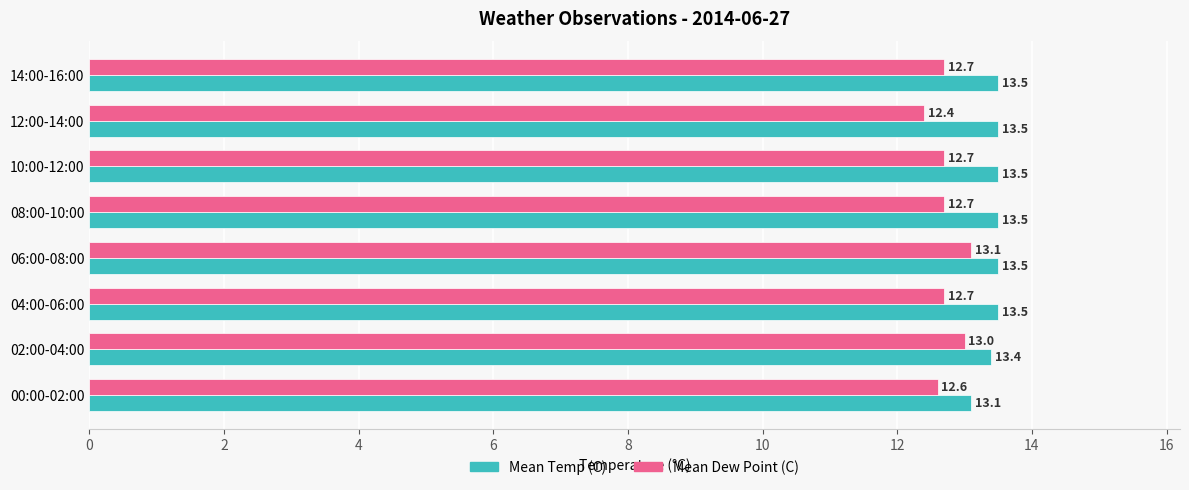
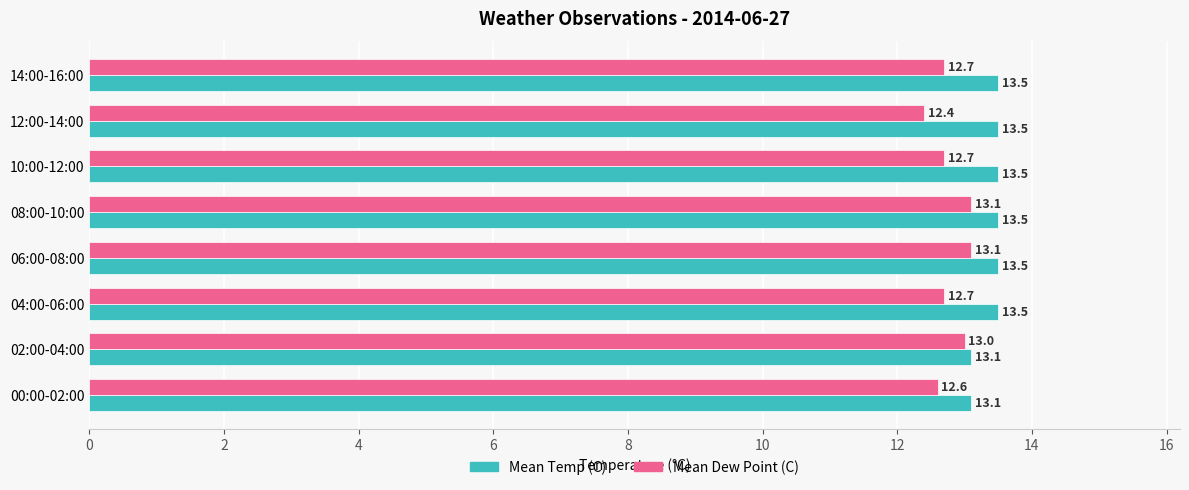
Mean Dew Point (C), 08:00-10:00: 12.7 -> 13.1
Mean Temp (C), 02:00-04:00: 13.4 -> 13.1
